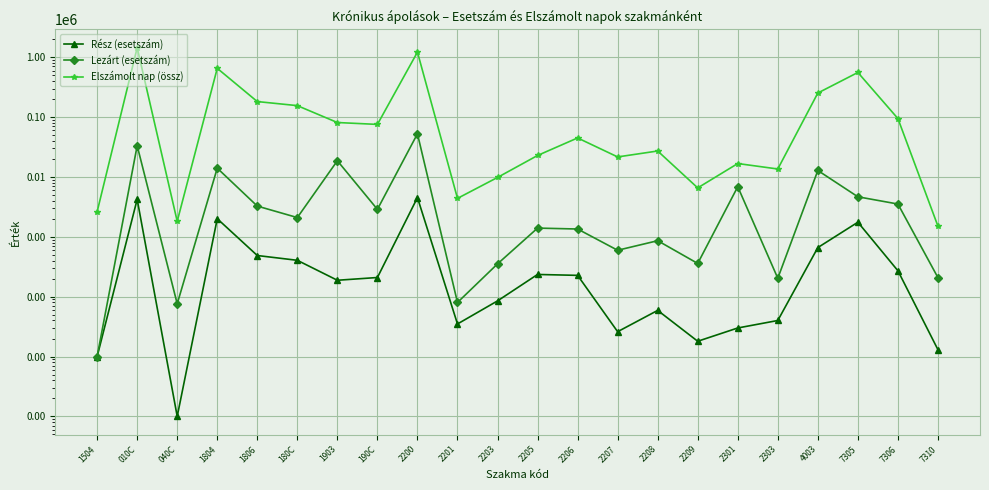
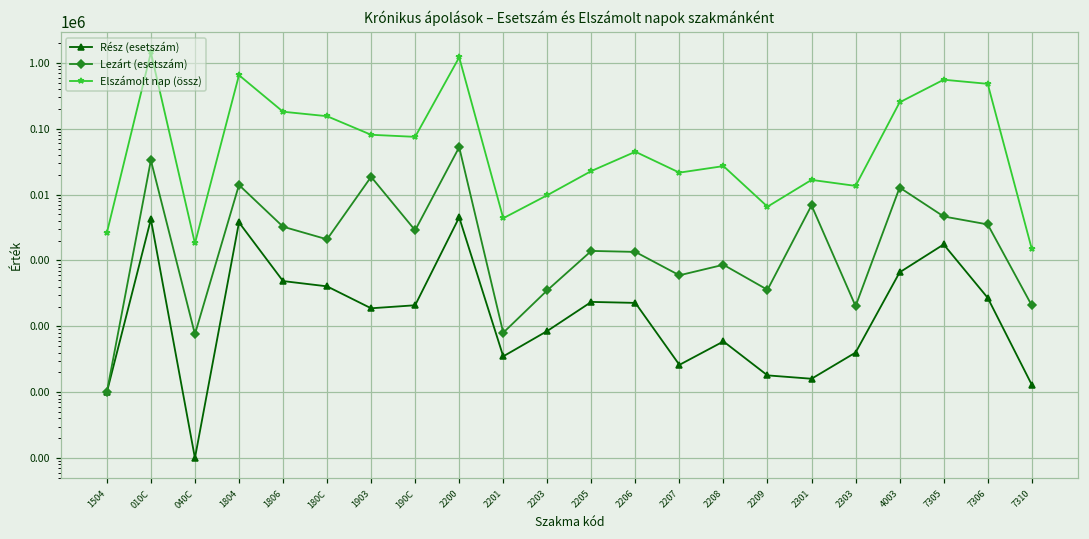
Rész (esetszám), 1804: 2000 -> 4000
Rész (esetszám), 2301: 30 -> 16
Elszámolt nap (össz), 7306: 90000 -> 500000
